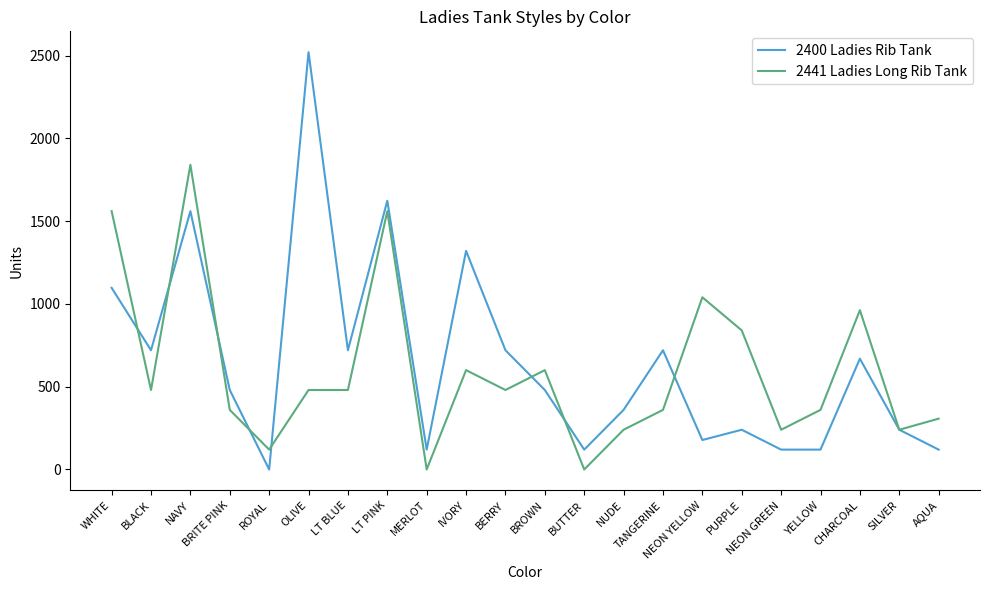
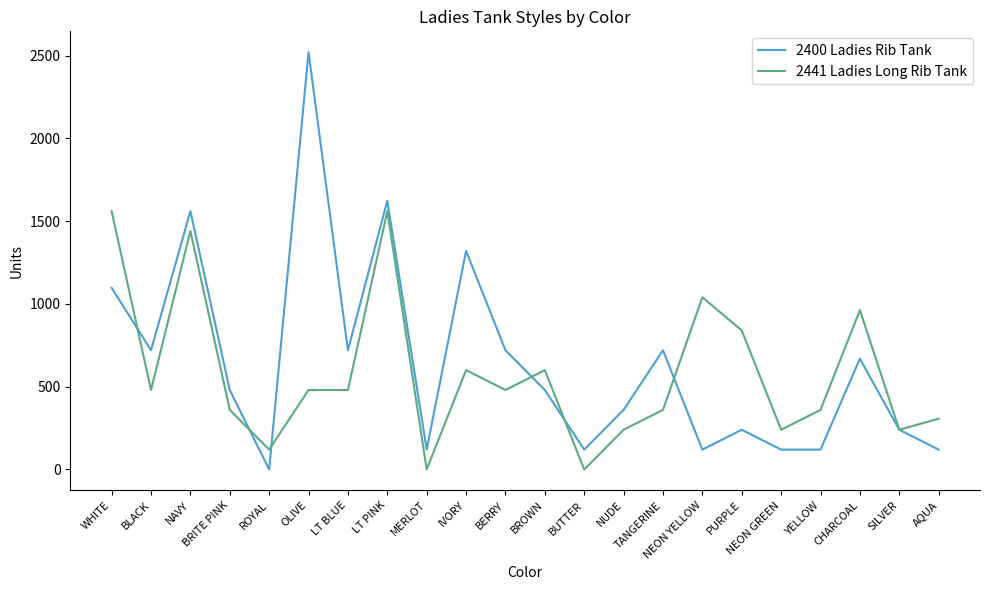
2441 Ladies Long Rib Tank, NAVY: 1840 -> 1440
2400 Ladies Rib Tank, NEON YELLOW: 180 -> 120
